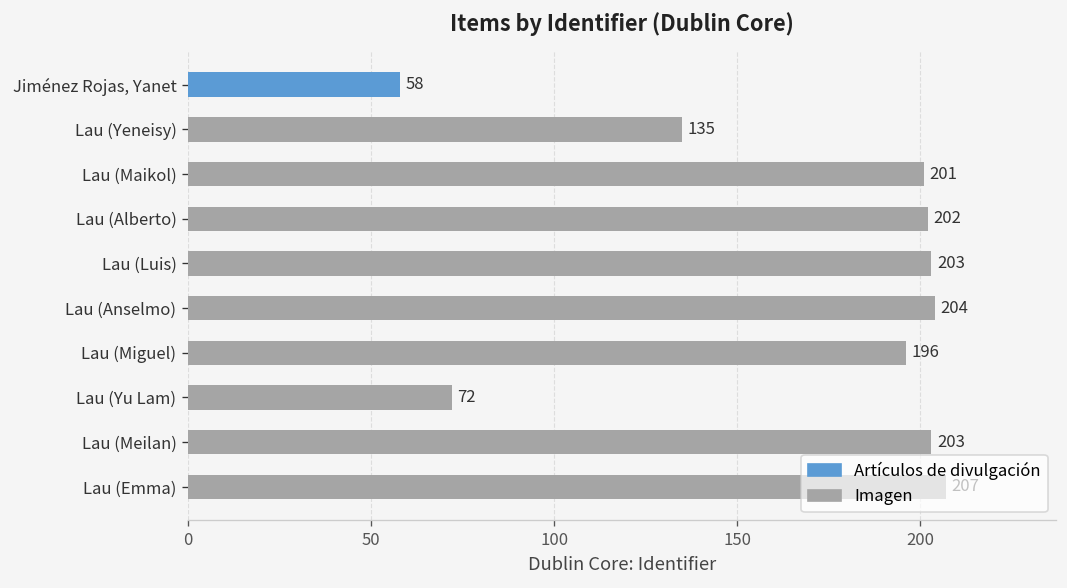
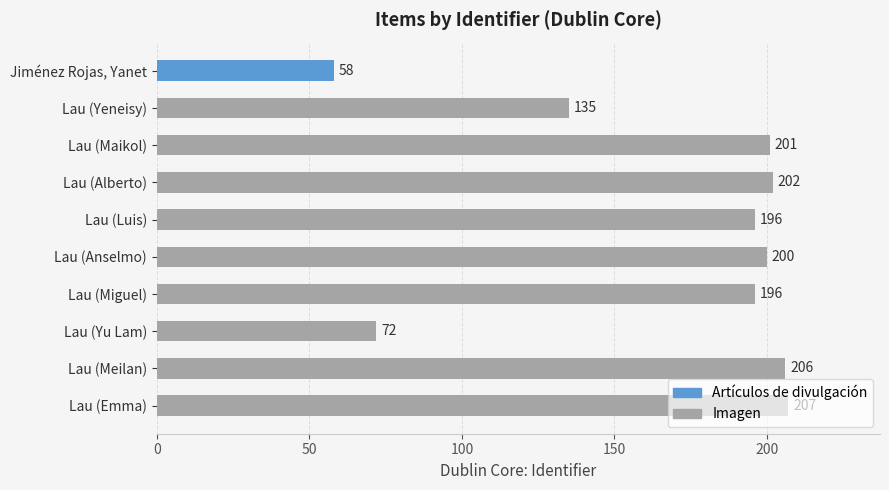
Lau (Luis): 203 -> 196
Lau (Anselmo): 204 -> 200
Lau (Meilan): 203 -> 206
